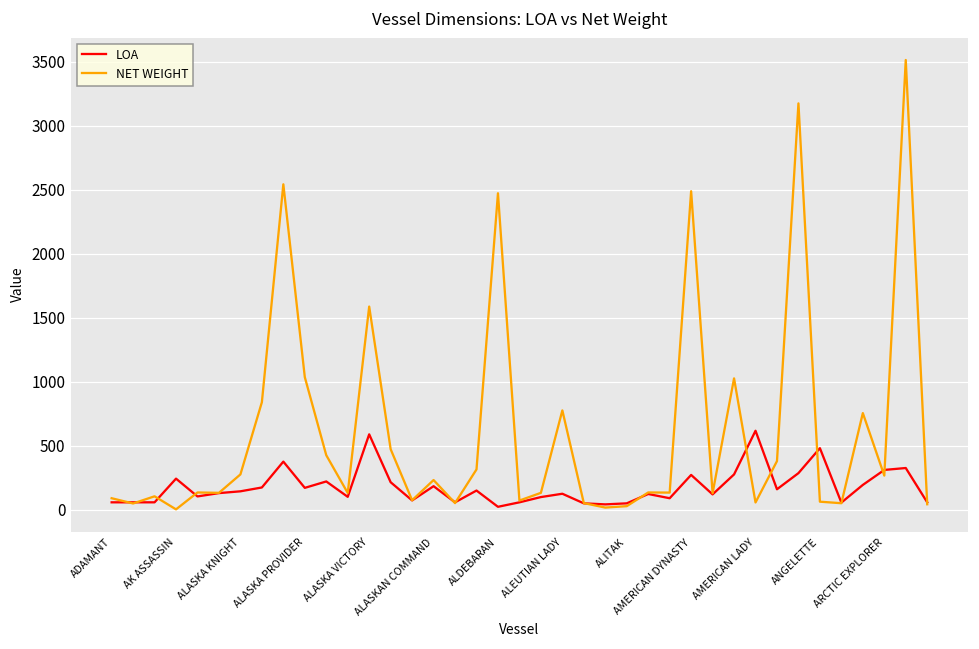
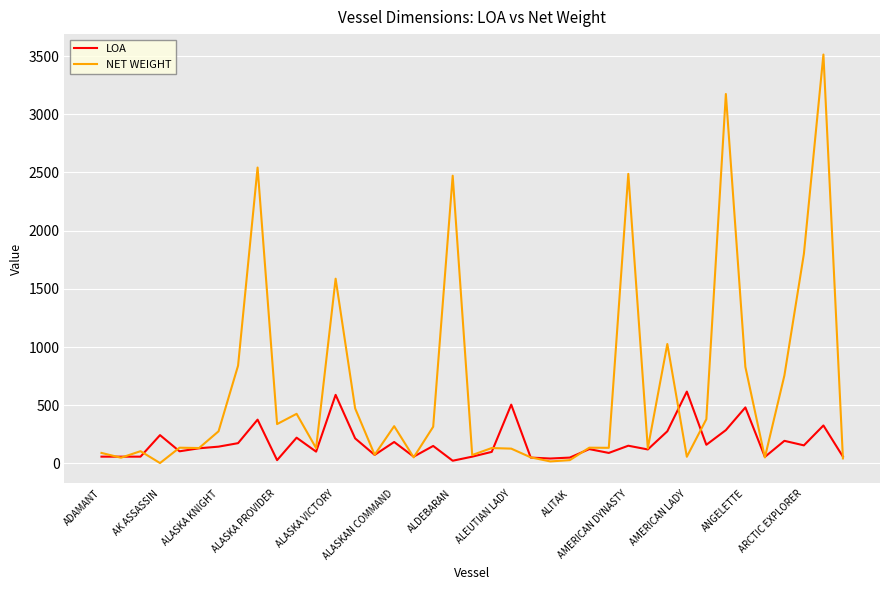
LOA, ALASKA PROVIDER: 170 -> 30
NET WEIGHT, ALASKA PROVIDER: 1040 -> 340
NET WEIGHT, ALASKAN COMMAND: 230 -> 320
LOA, ALEUTIAN LADY: 130 -> 510
NET WEIGHT, ALEUTIAN LADY: 780 -> 130
LOA, AMERICAN DYNASTY: 270 -> 150
NET WEIGHT, ANGELETTE: 60 -> 830
LOA, ARCTIC EXPLORER: 310 -> 160
NET WEIGHT, ARCTIC EXPLORER: 270 -> 1800
